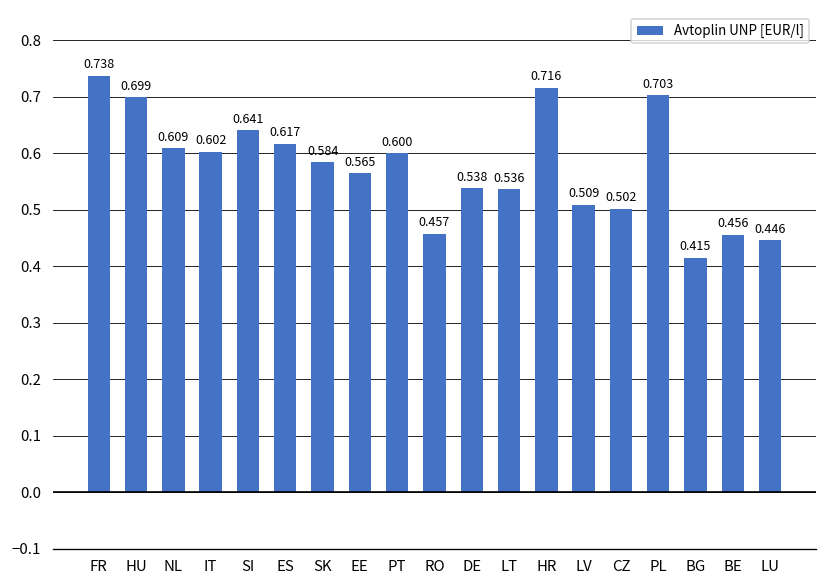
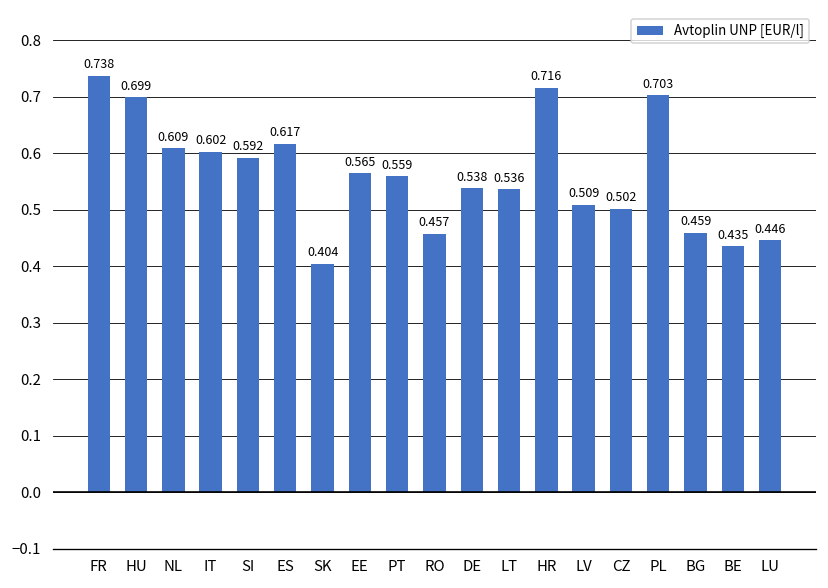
SI: 0.641 -> 0.592
SK: 0.584 -> 0.404
PT: 0.600 -> 0.559
BG: 0.415 -> 0.459
BE: 0.456 -> 0.435
